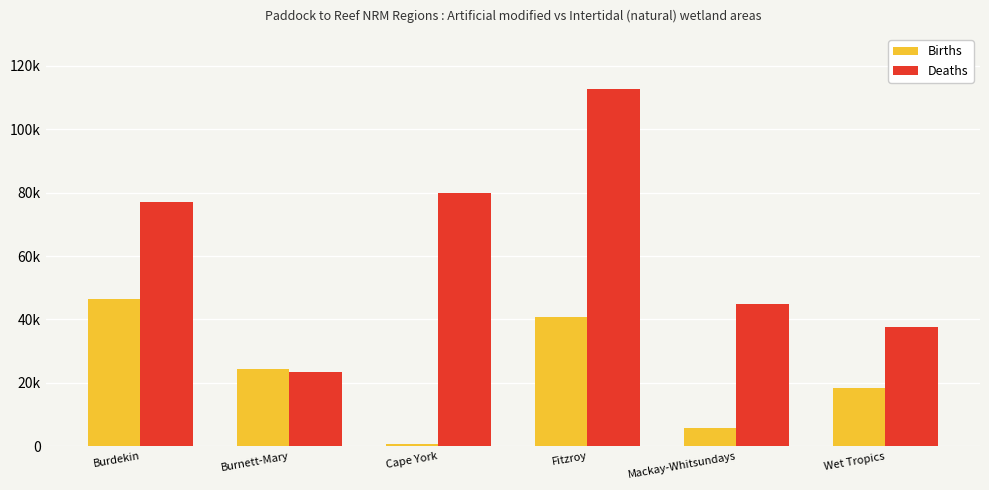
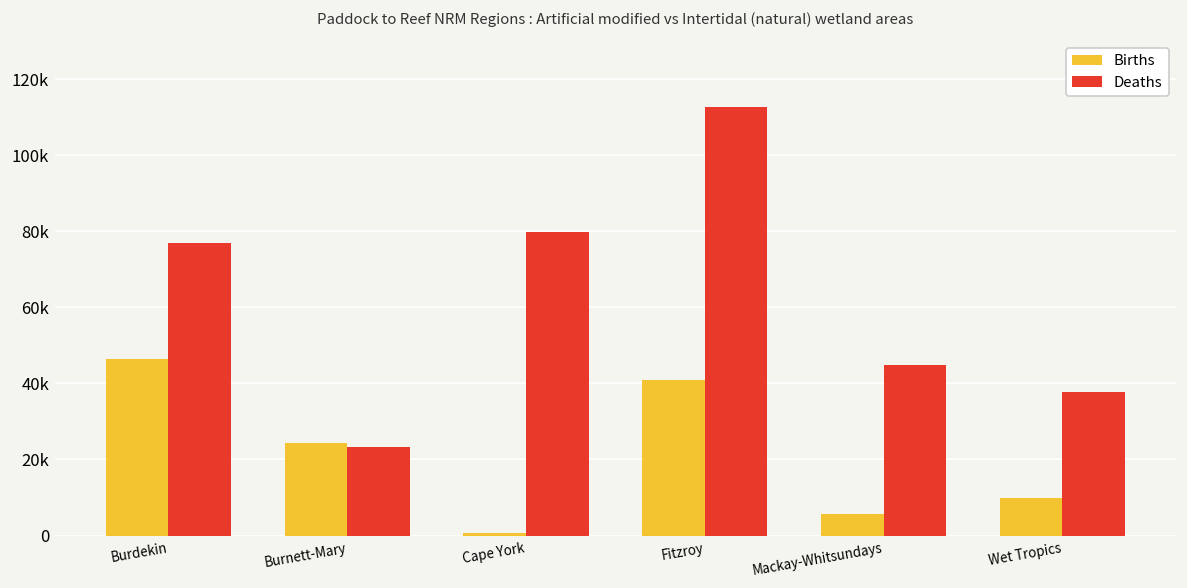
Births, Wet Tropics: 19000 -> 10000
